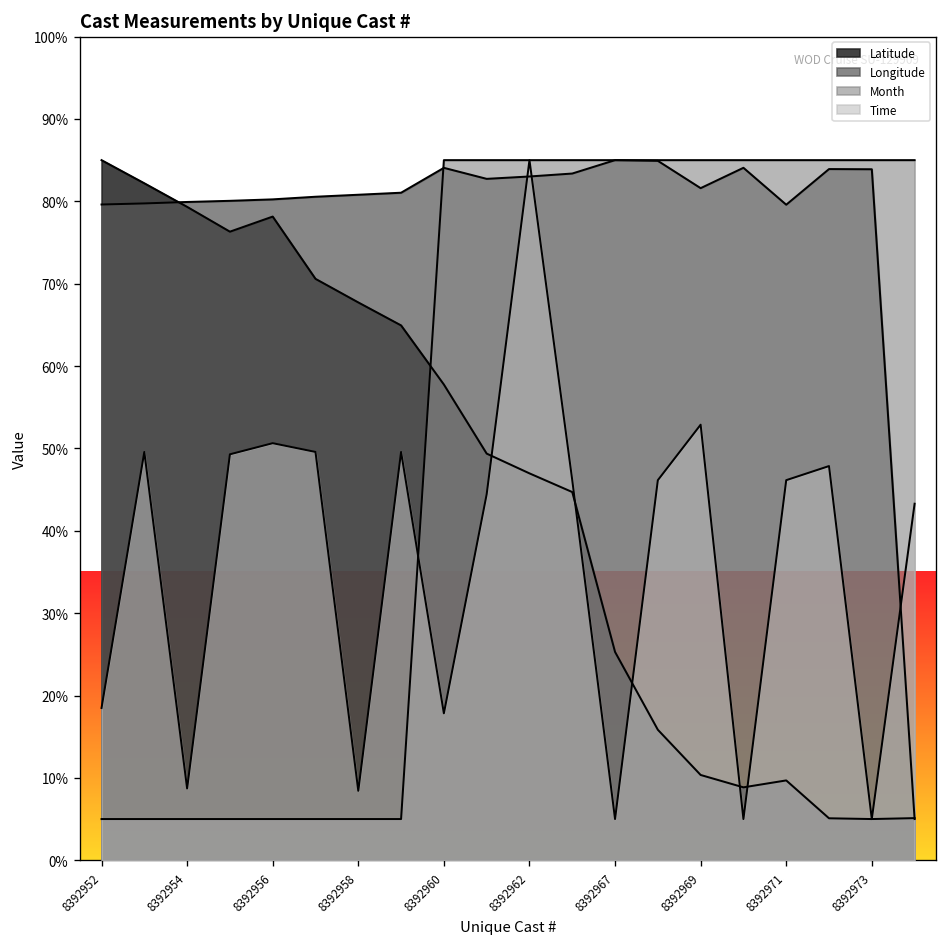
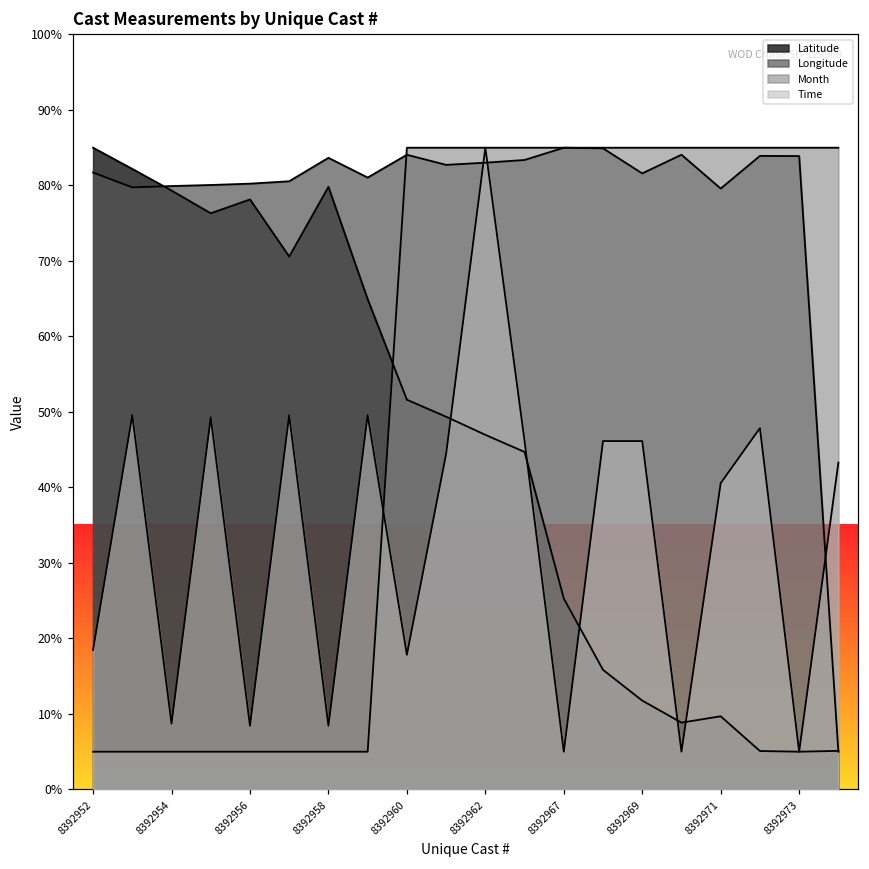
Longitude, 8392952: 80% -> 82%
Time, 8392956: 51% -> 8%
Latitude, 8392958: 68% -> 80%
Longitude, 8392958: 81% -> 84%
Latitude, 8392960: 58% -> 52%
Latitude, 8392969: 10% -> 12%
Time, 8392969: 53% -> 46%
Time, 8392971: 46% -> 41%
